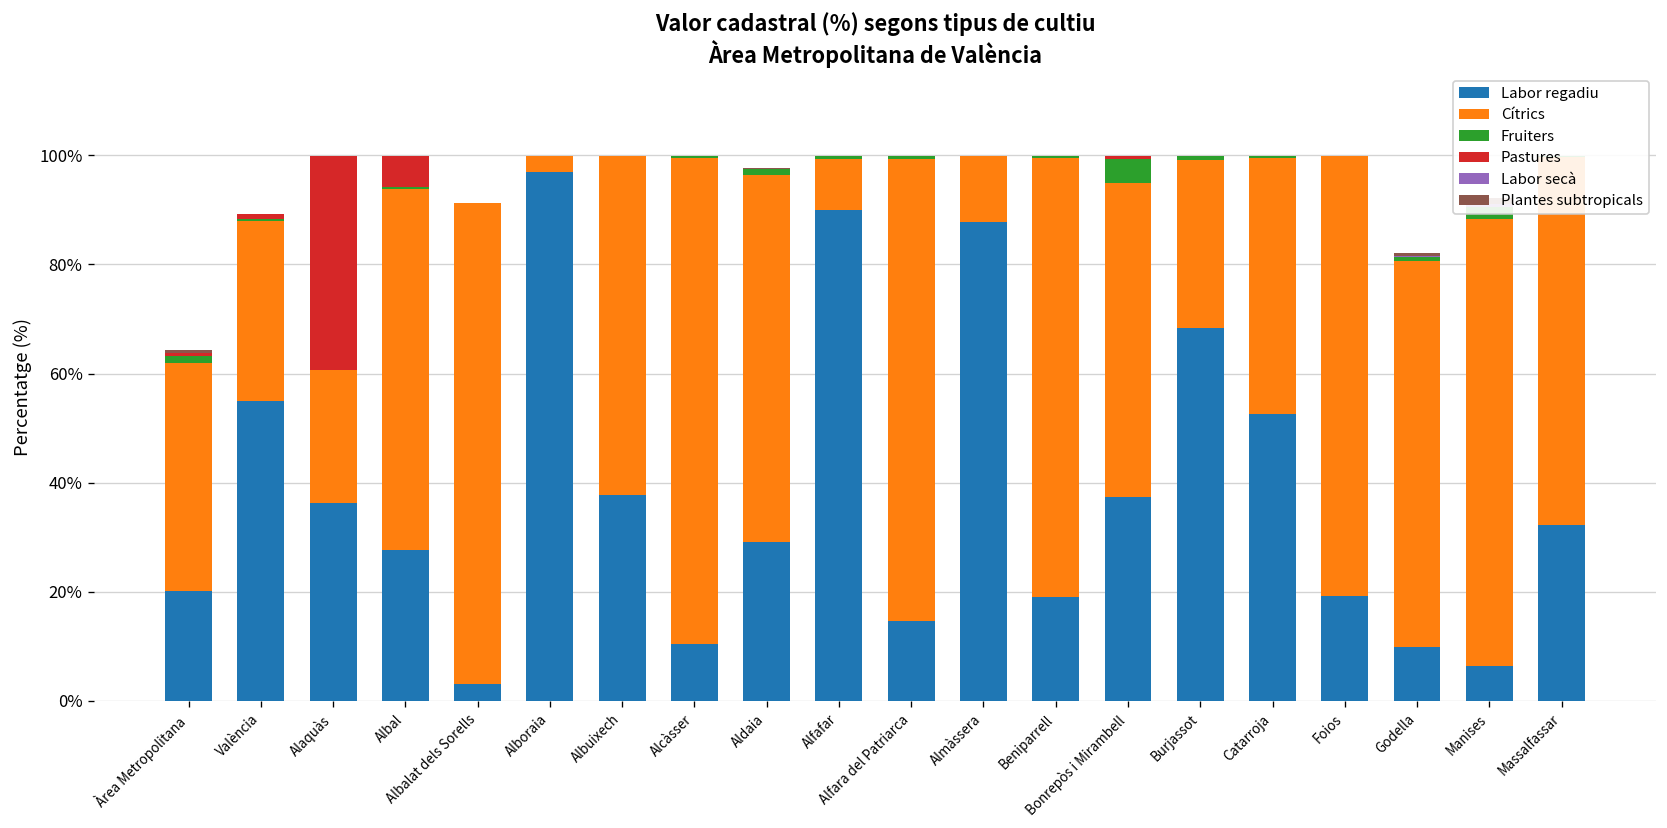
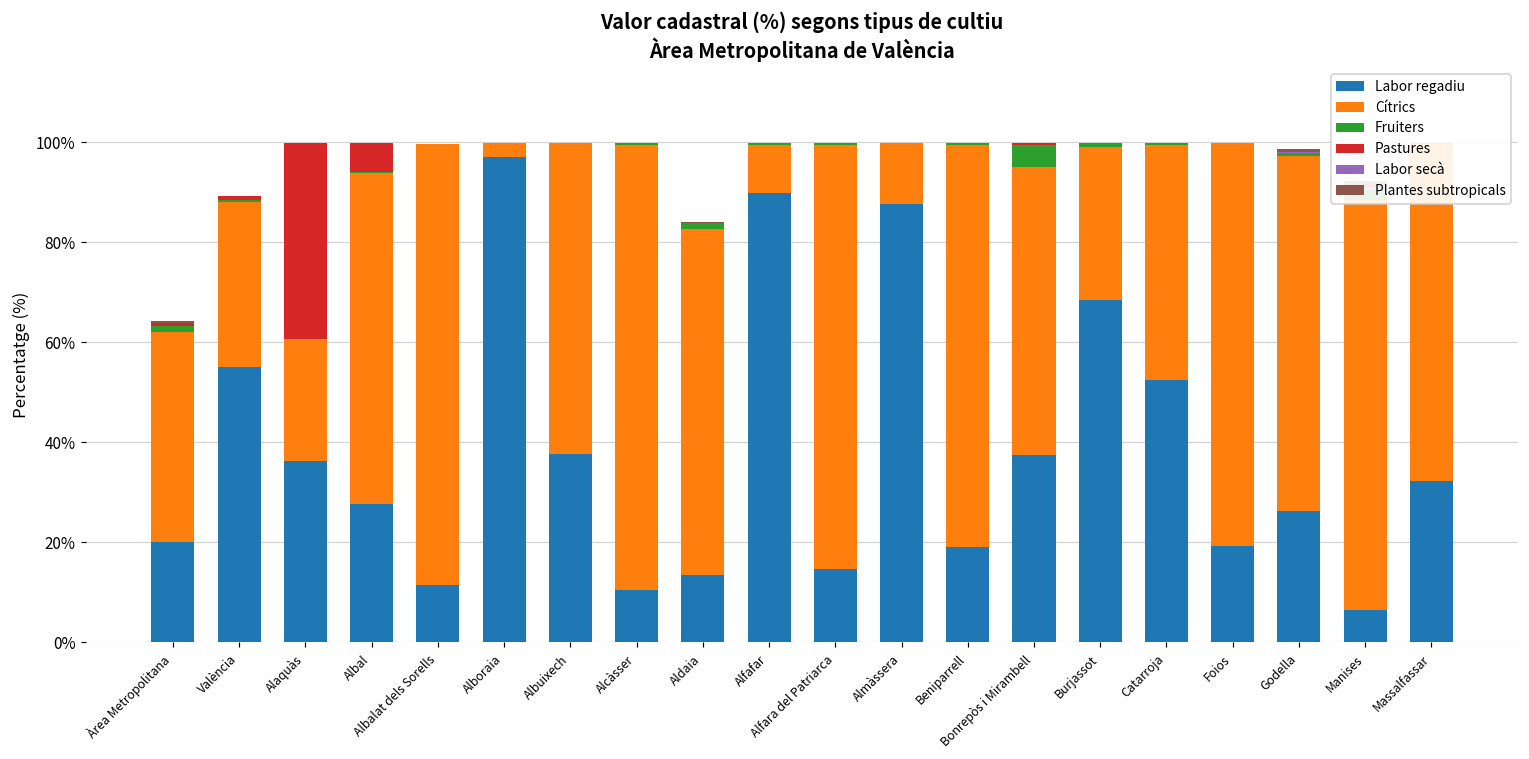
Labor regadiu, Albalat dels Sorells: 3% -> 11%
Labor regadiu, Aldaia: 29% -> 14%
Cítrics, Aldaia: 67% -> 69%
Labor regadiu, Godella: 10% -> 26%
